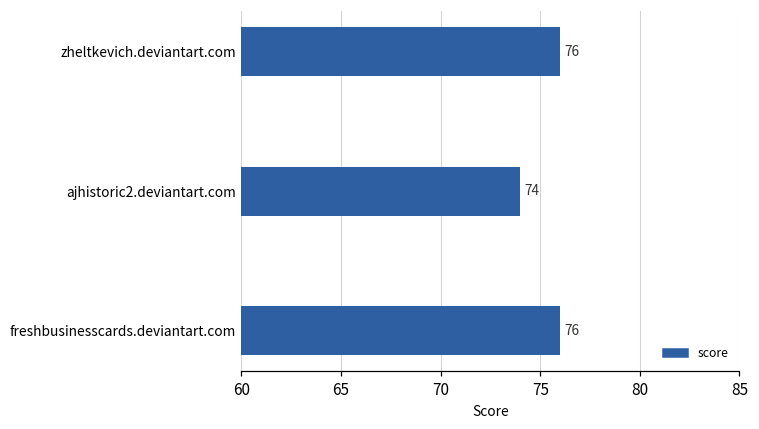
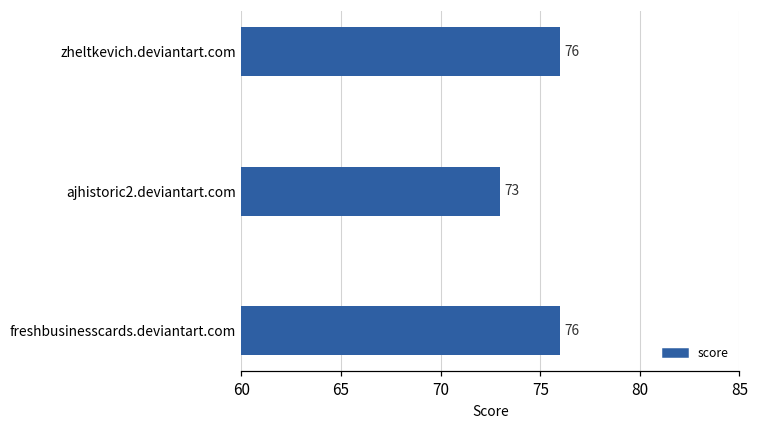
ajhistoric2.deviantart.com: 74 -> 73
